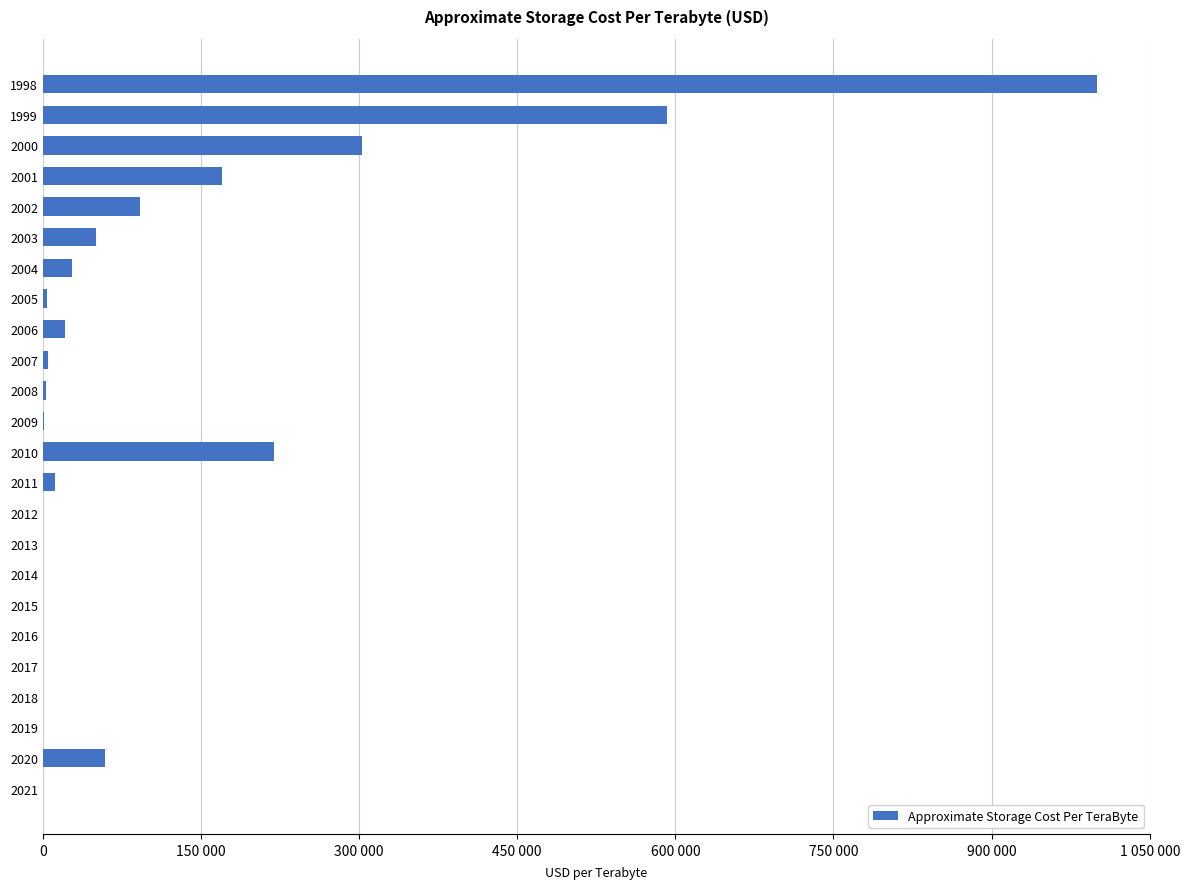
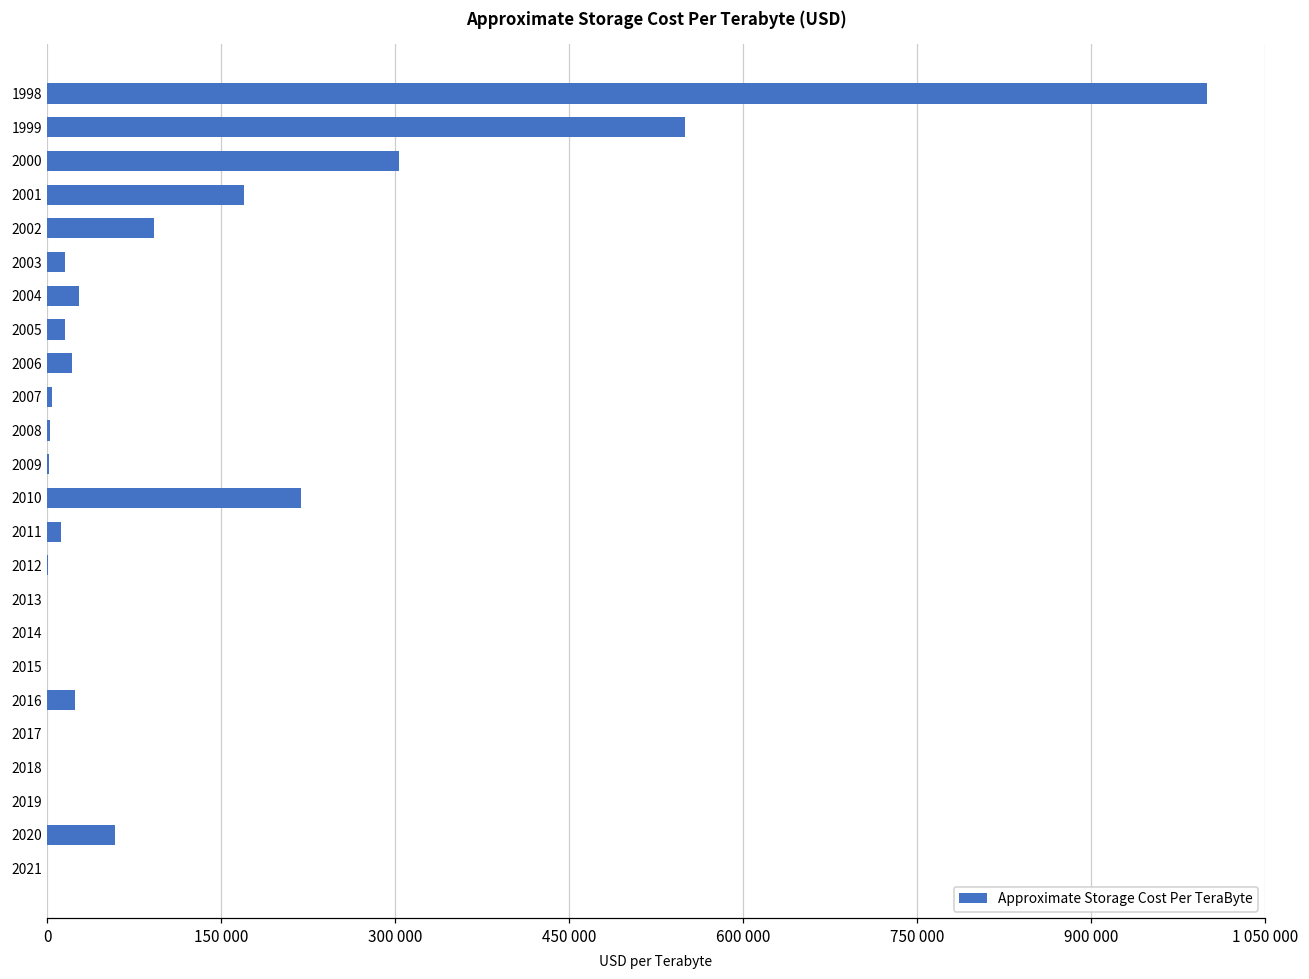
1999: 592000 -> 550000
2003: 50000 -> 15000
2005: 4000 -> 16000
2016: 0 -> 24000
